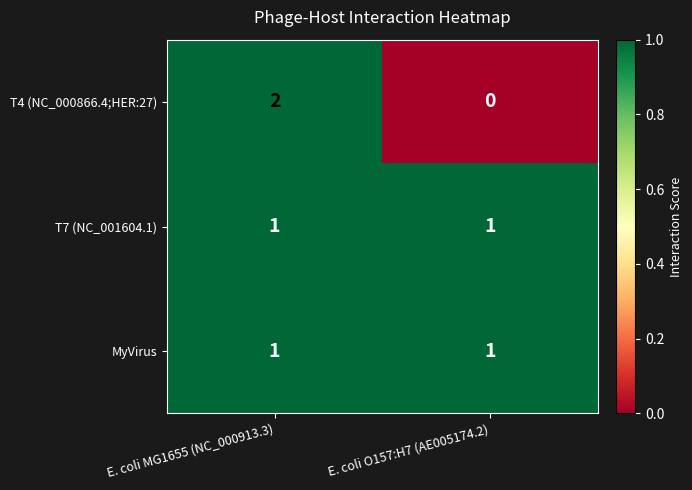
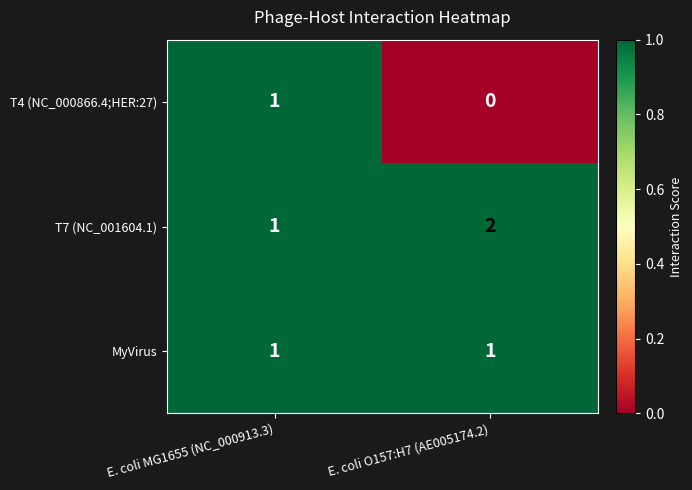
T4 (NC_000866.4;HER:27), E. coli MG1655 (NC_000913.3): 2 -> 1
T7 (NC_001604.1), E. coli O157:H7 (AE005174.2): 1 -> 2
